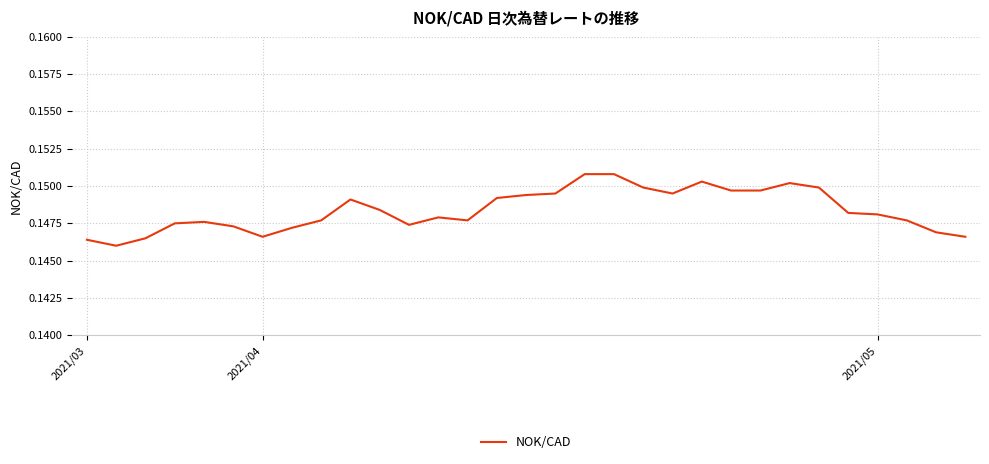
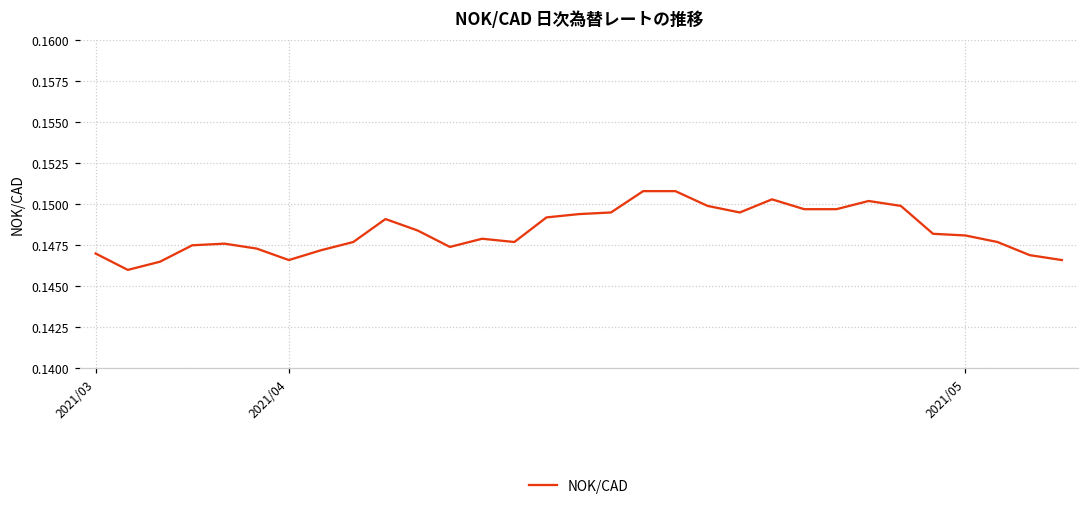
2021/03: 0.1464 -> 0.1470
